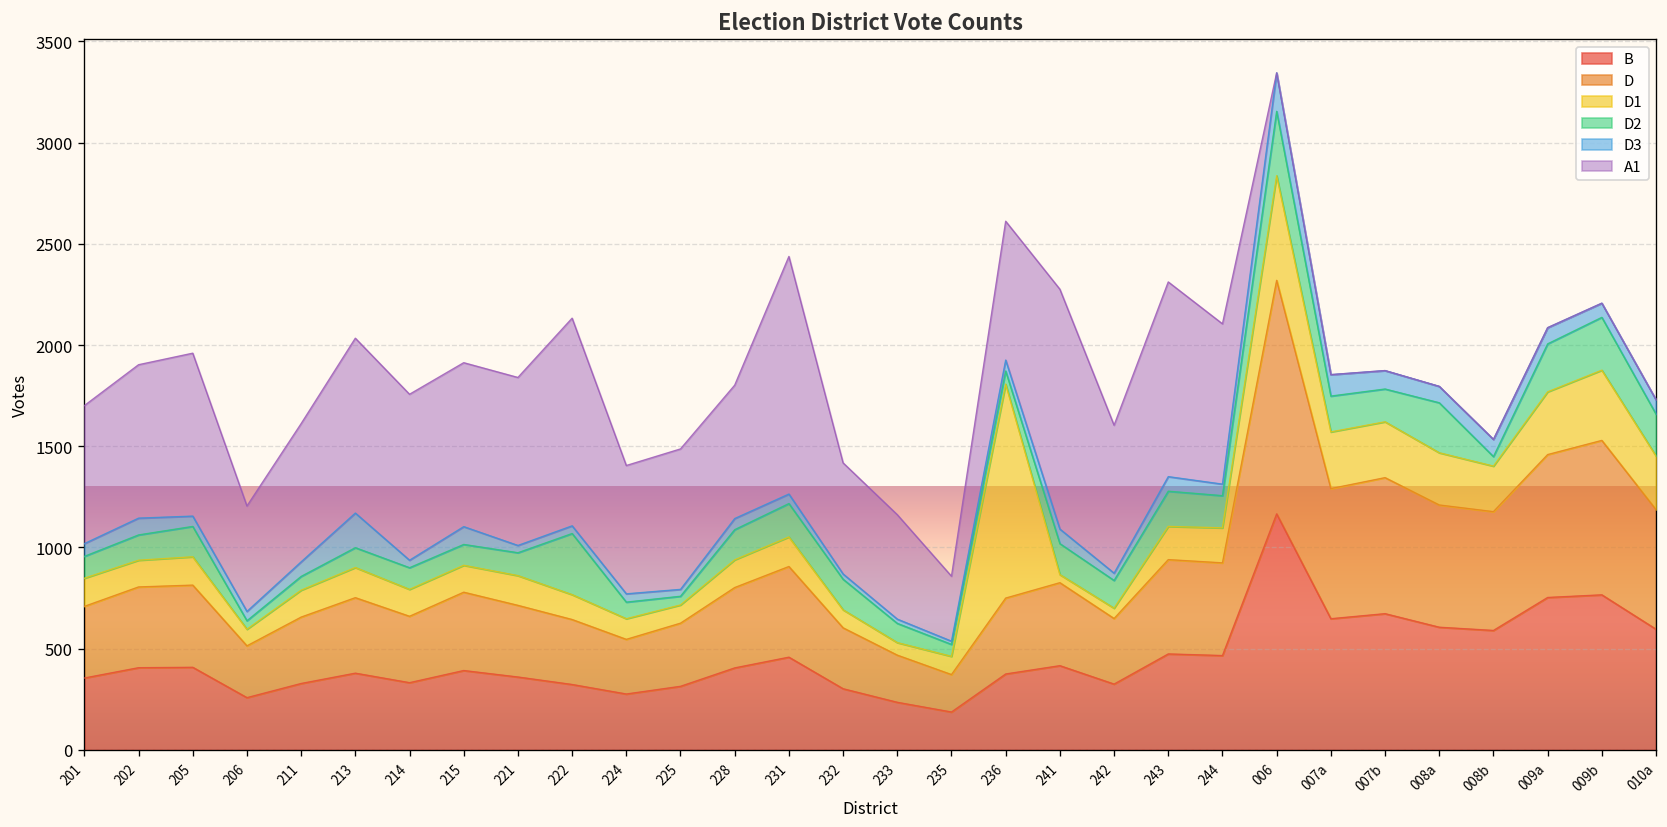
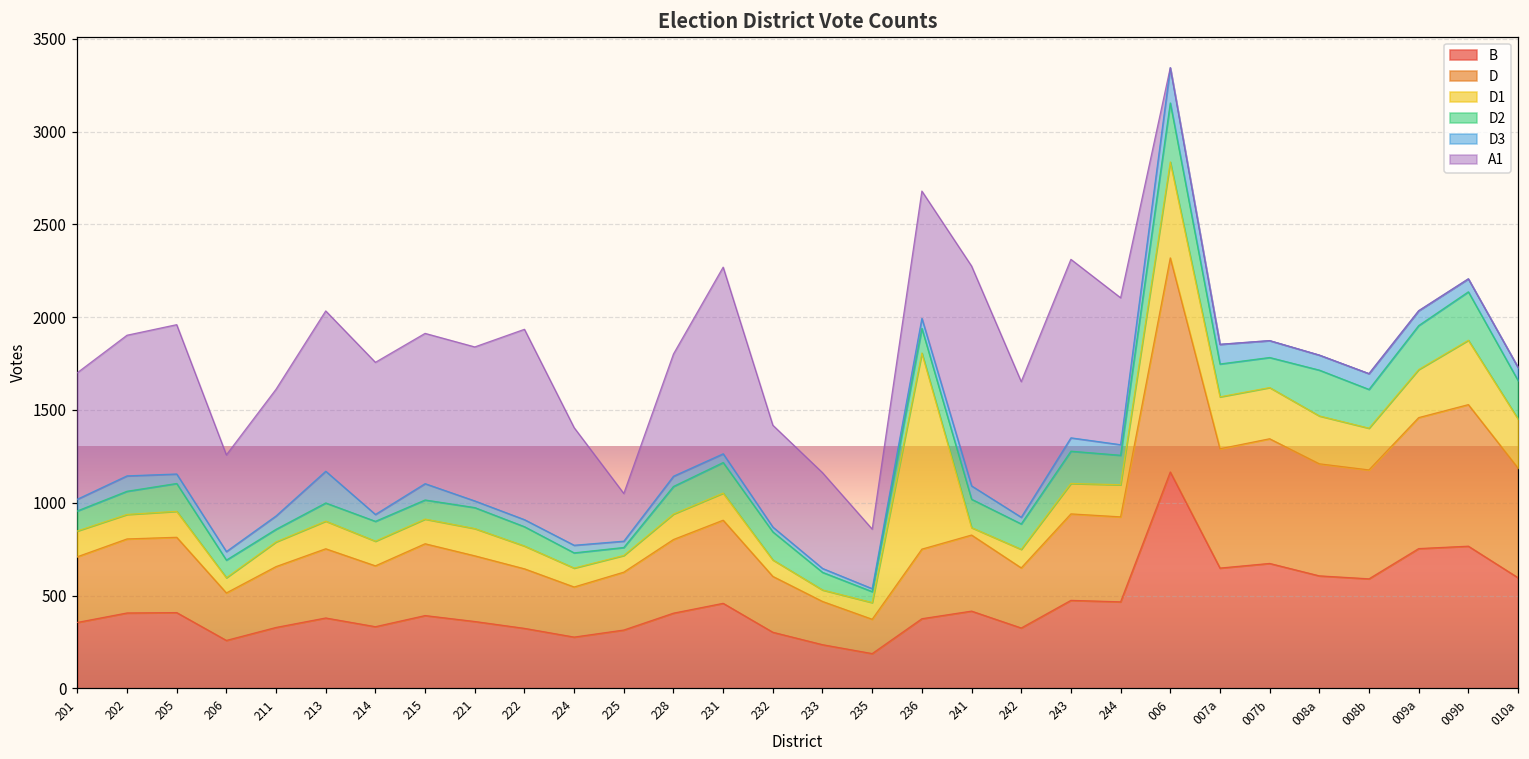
D2, 206: 40 -> 100
D2, 222: 300 -> 100
A1, 225: 690 -> 260
A1, 231: 1170 -> 1010
D2, 236: 70 -> 130
D1, 242: 50 -> 100
D2, 008b: 50 -> 210
D1, 009a: 310 -> 260
